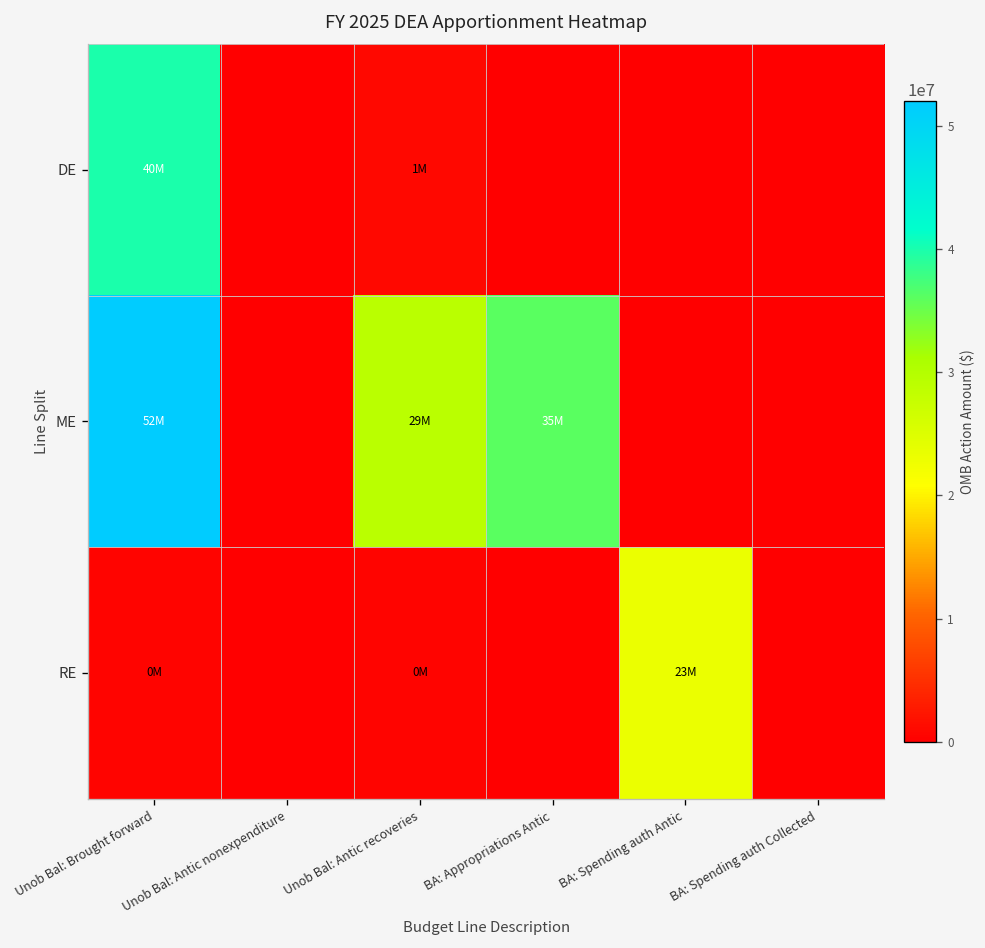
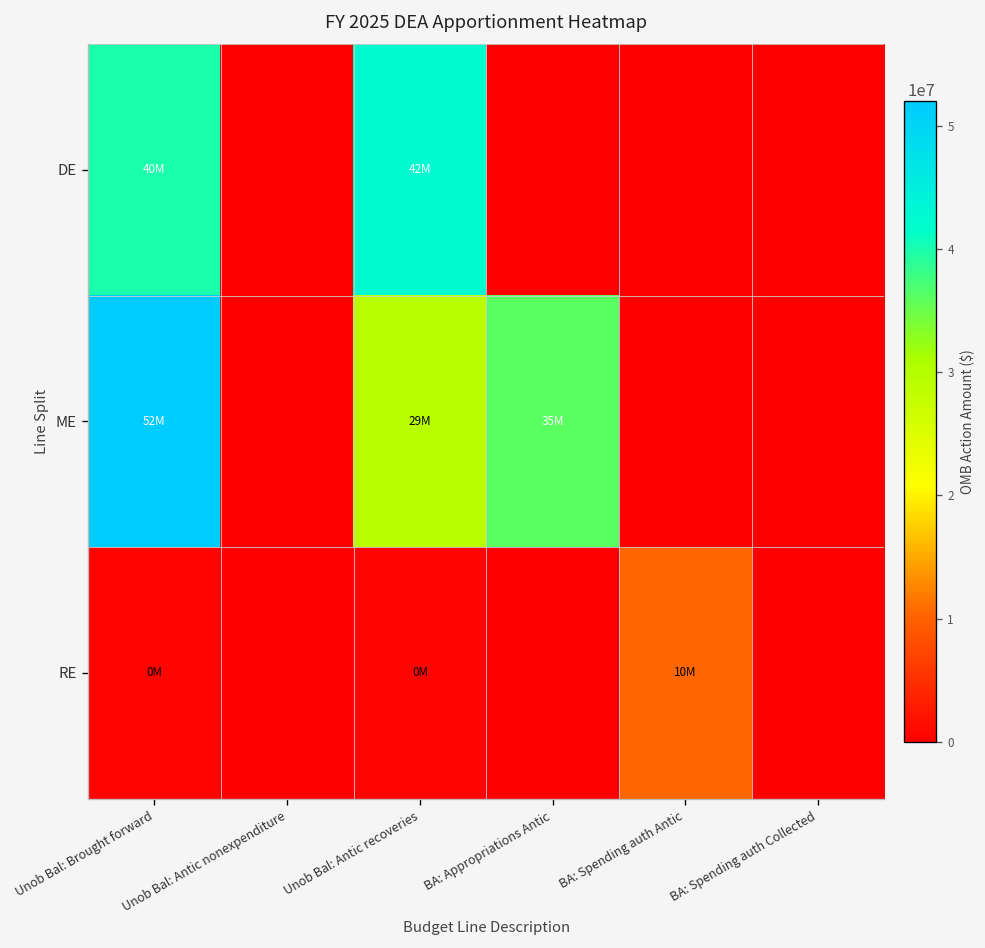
DE, Unob Bal: Antic recoveries: 1M -> 42M
RE, BA: Spending auth Antic: 23M -> 10M
